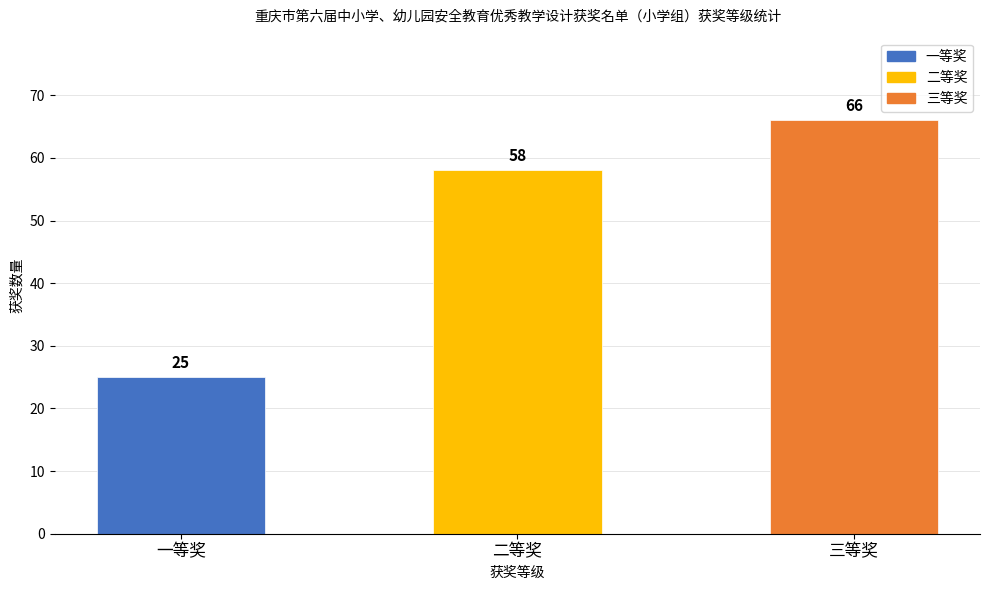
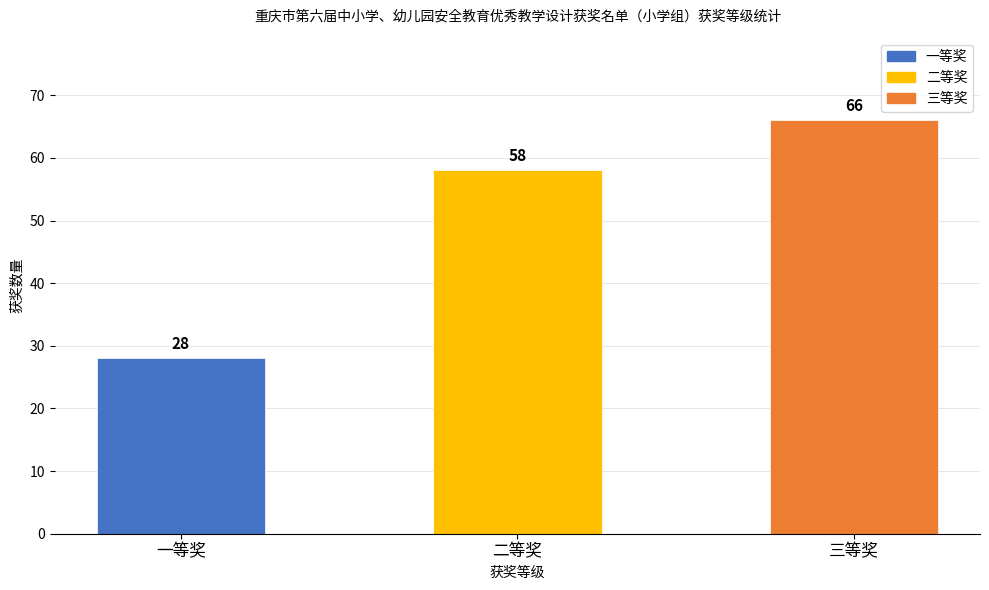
一等奖: 25 -> 28
